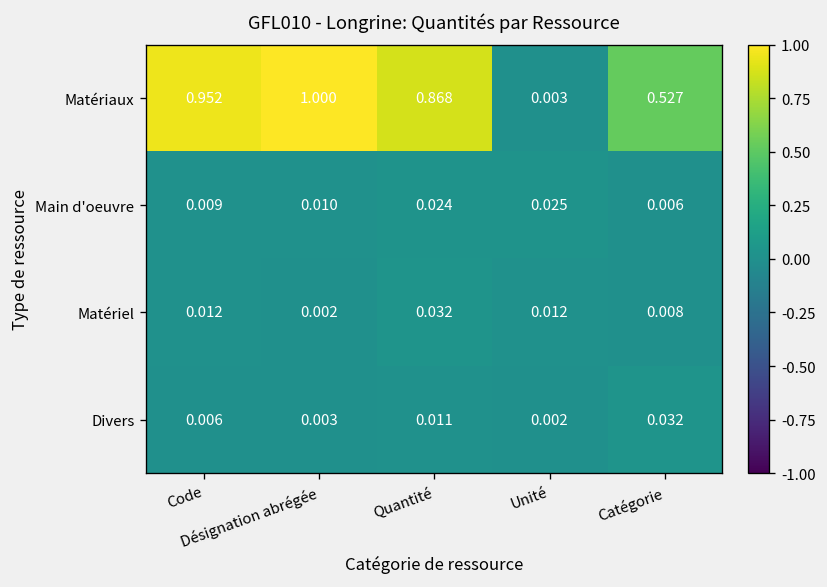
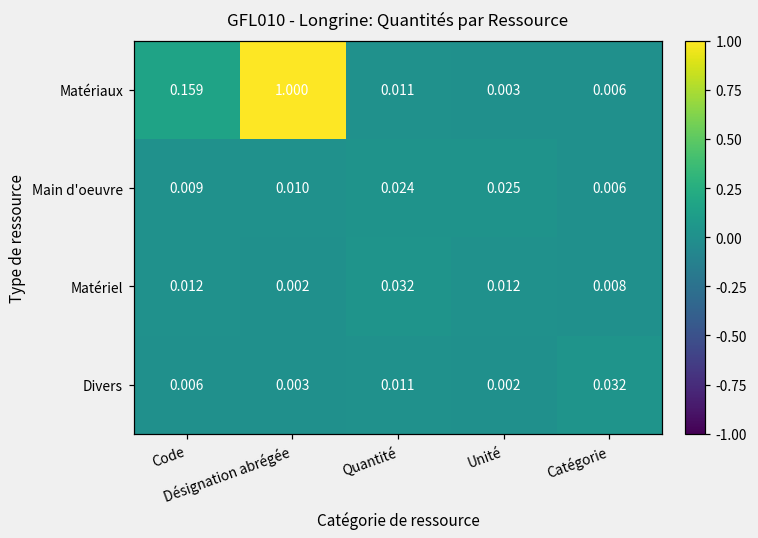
Matériaux, Code: 0.952 -> 0.159
Matériaux, Quantité: 0.868 -> 0.011
Matériaux, Catégorie: 0.527 -> 0.006
